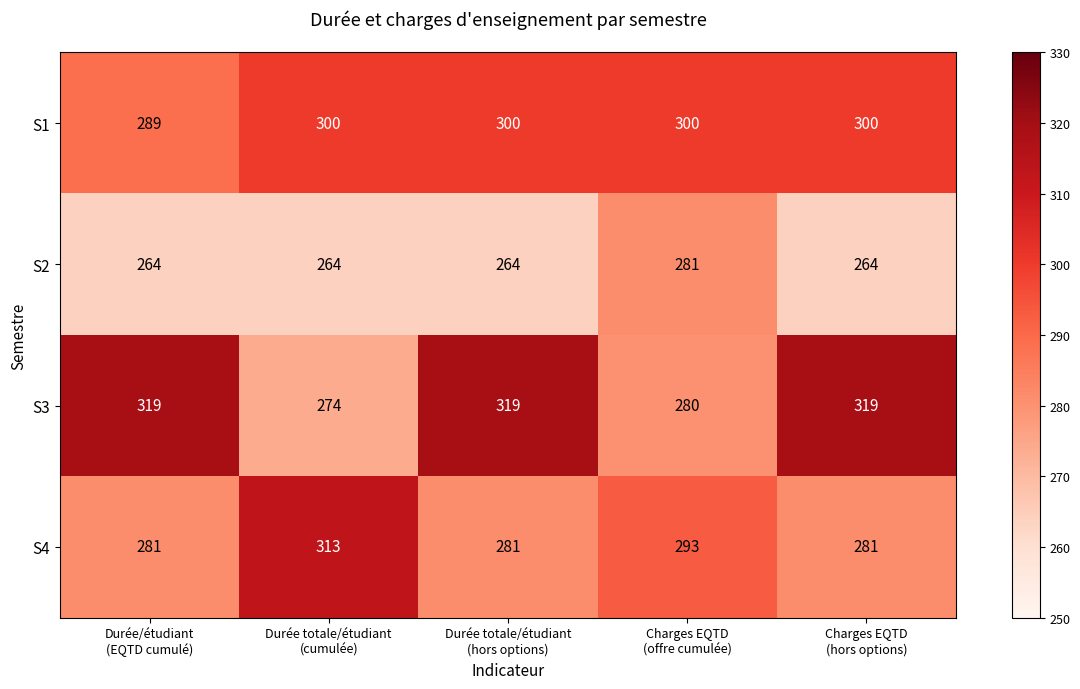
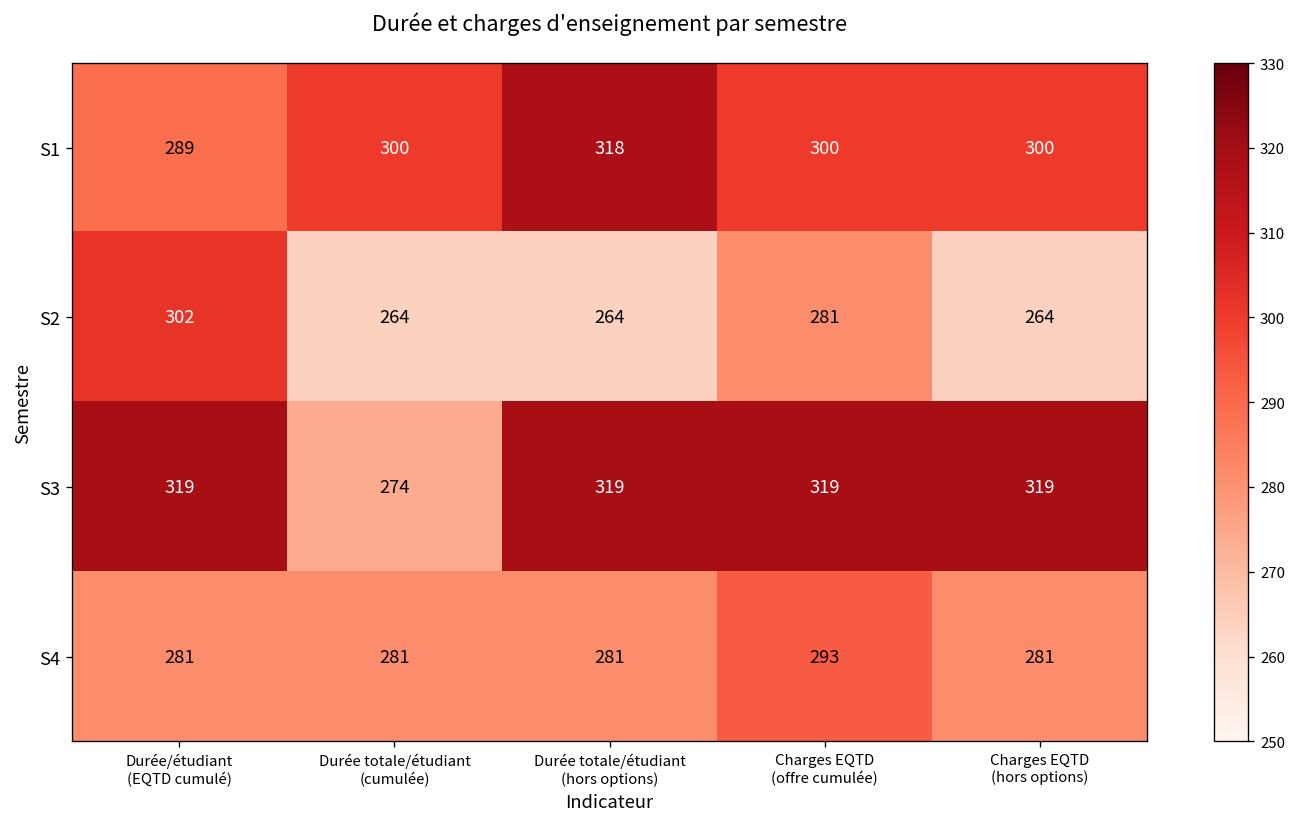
S1, Durée totale/étudiant (hors options): 300 -> 318
S2, Durée/étudiant (EQTD cumulé): 264 -> 302
S3, Charges EQTD (offre cumulée): 280 -> 319
S4, Durée totale/étudiant (cumulée): 313 -> 281
